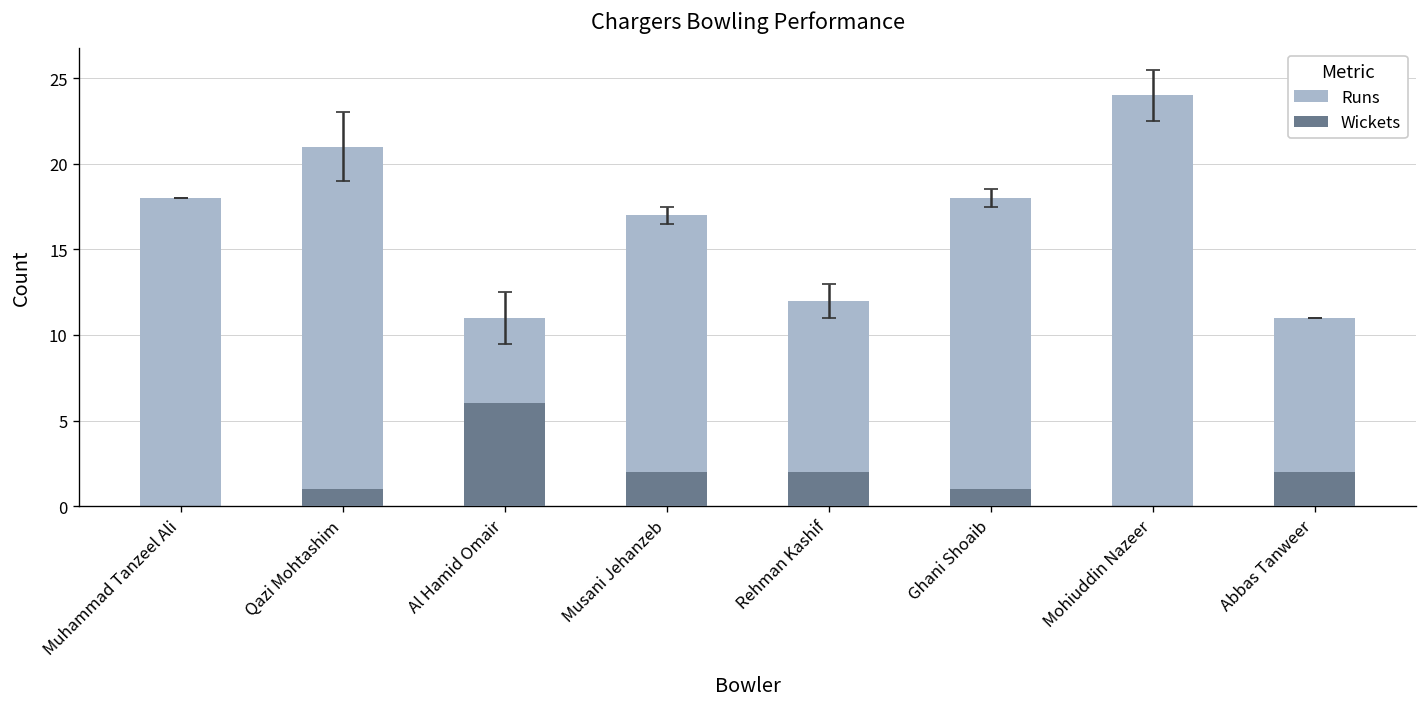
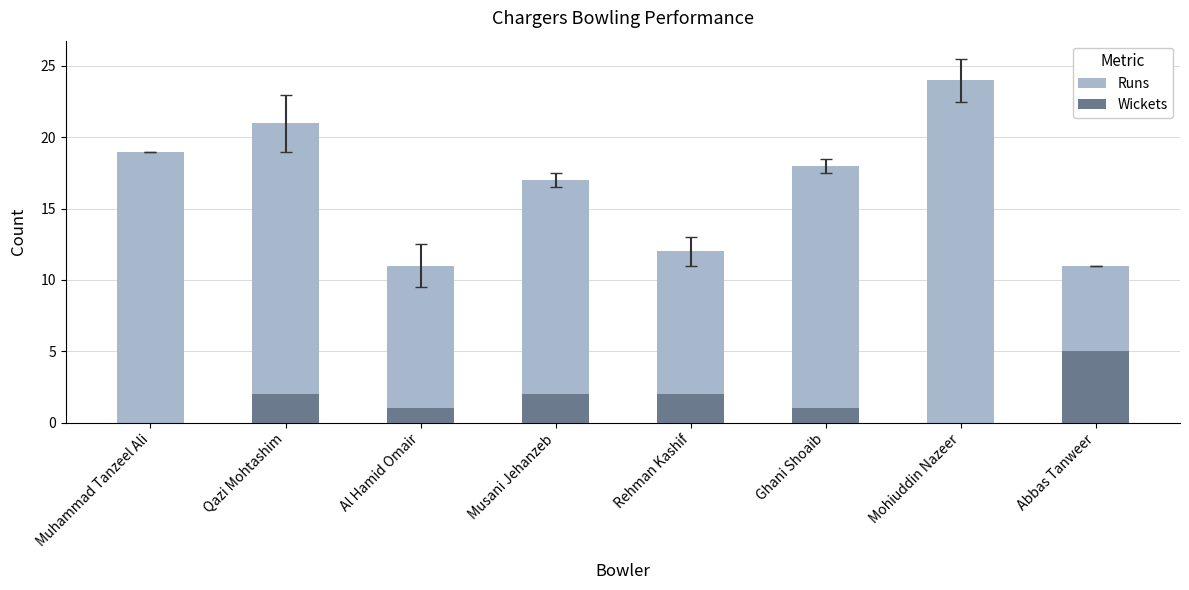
Runs, Muhammad Tanzeel Ali: 18 -> 19
Wickets, Qazi Mohtashim: 1 -> 2
Wickets, Al Hamid Omair: 6 -> 1
Wickets, Abbas Tanweer: 2 -> 5
